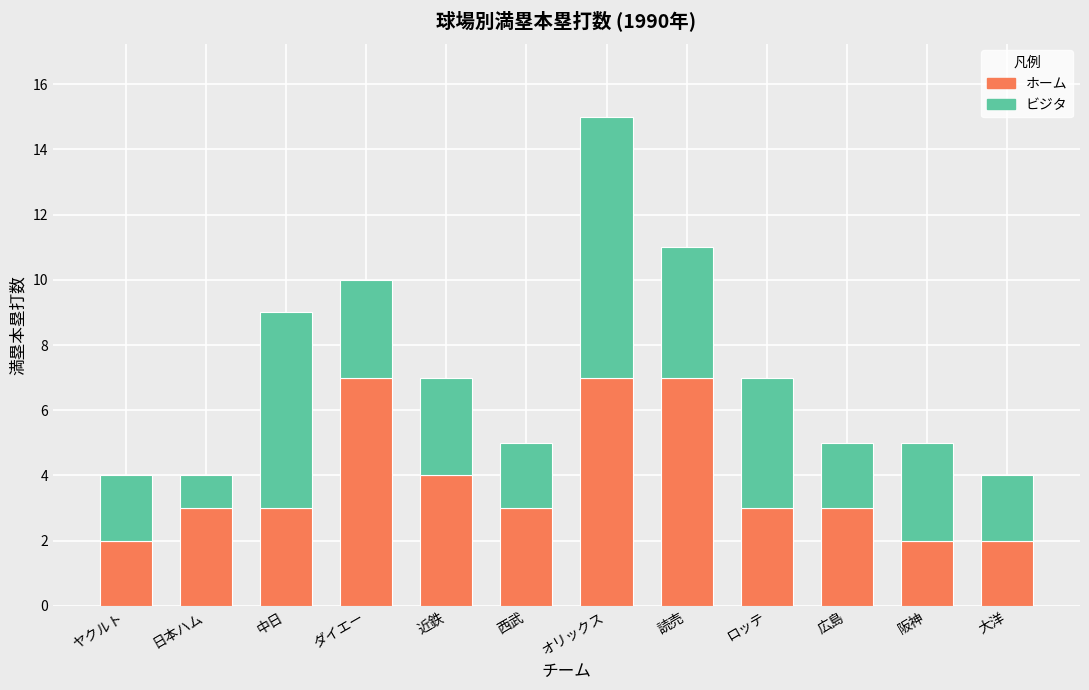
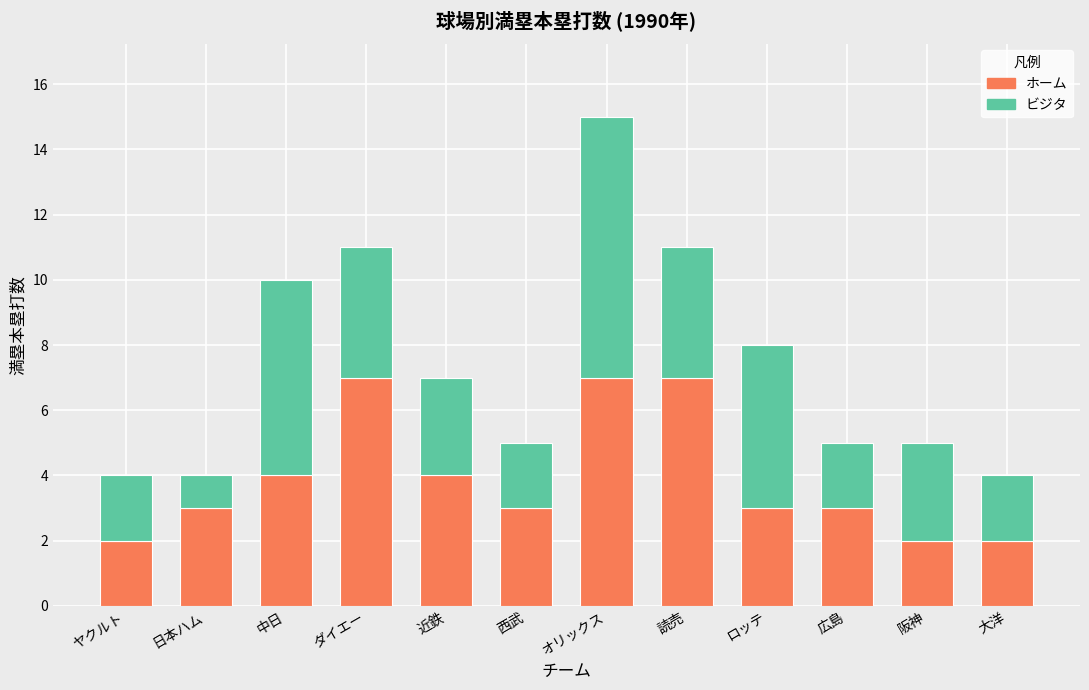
ホーム, 中日: 3 -> 4
ビジタ, ダイエー: 3 -> 4
ビジタ, ロッテ: 4 -> 5
